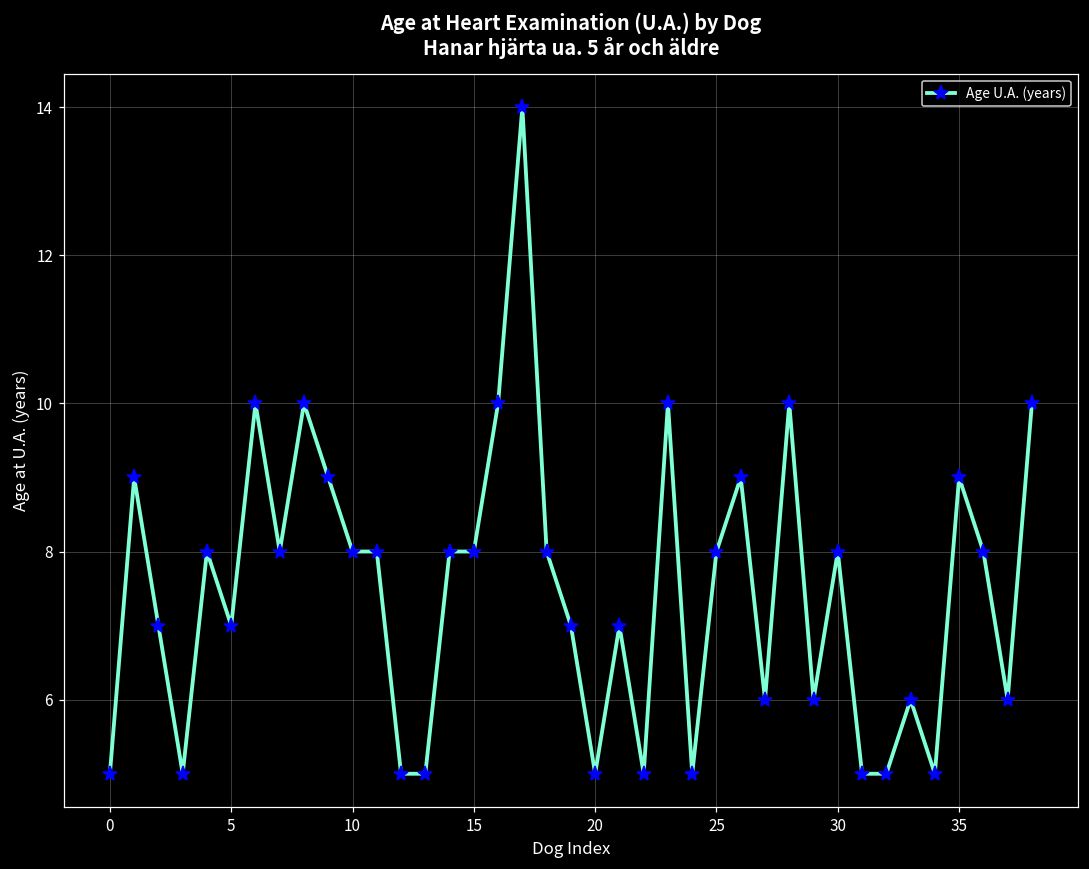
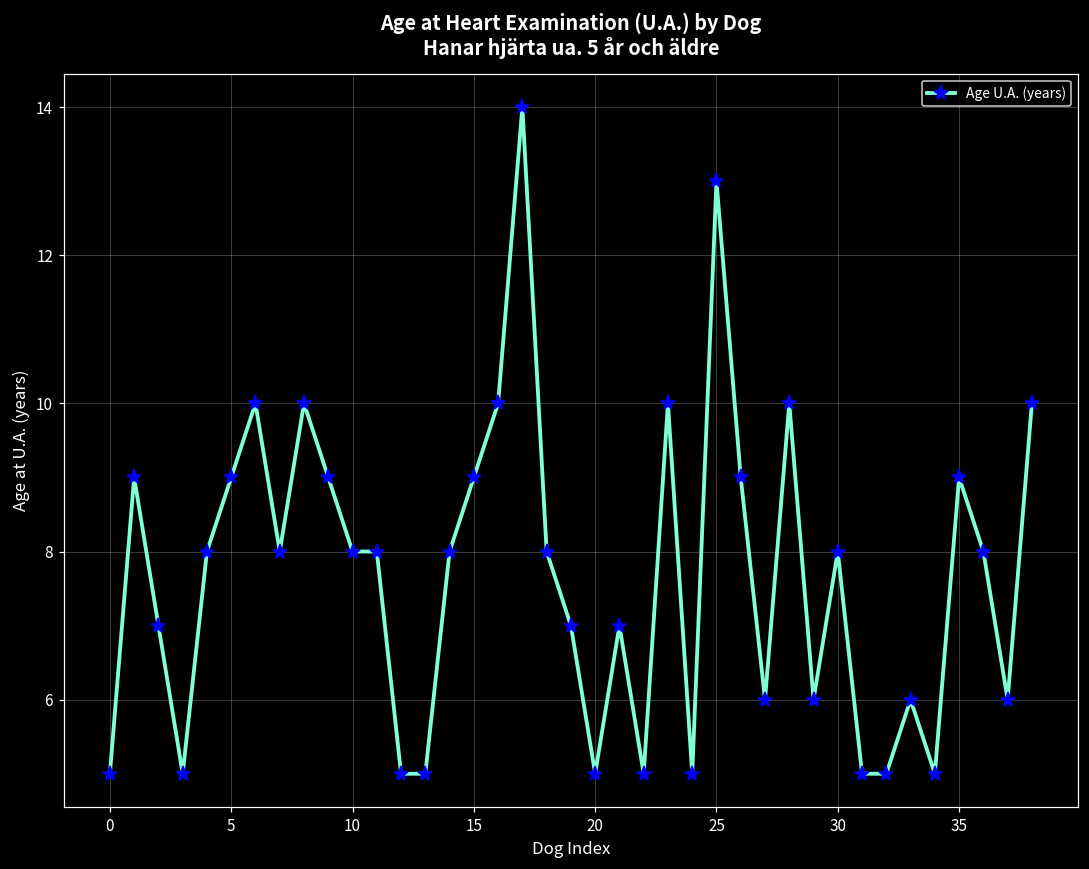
5: 7 -> 9
15: 8 -> 9
25: 8 -> 13
